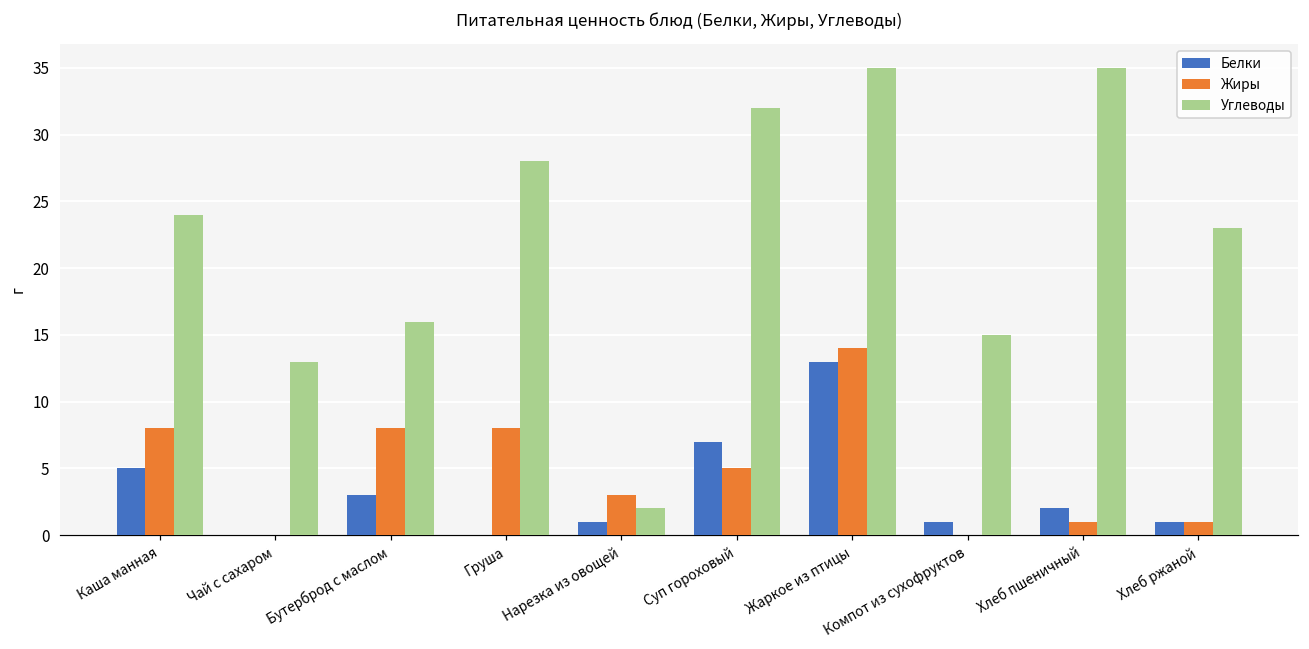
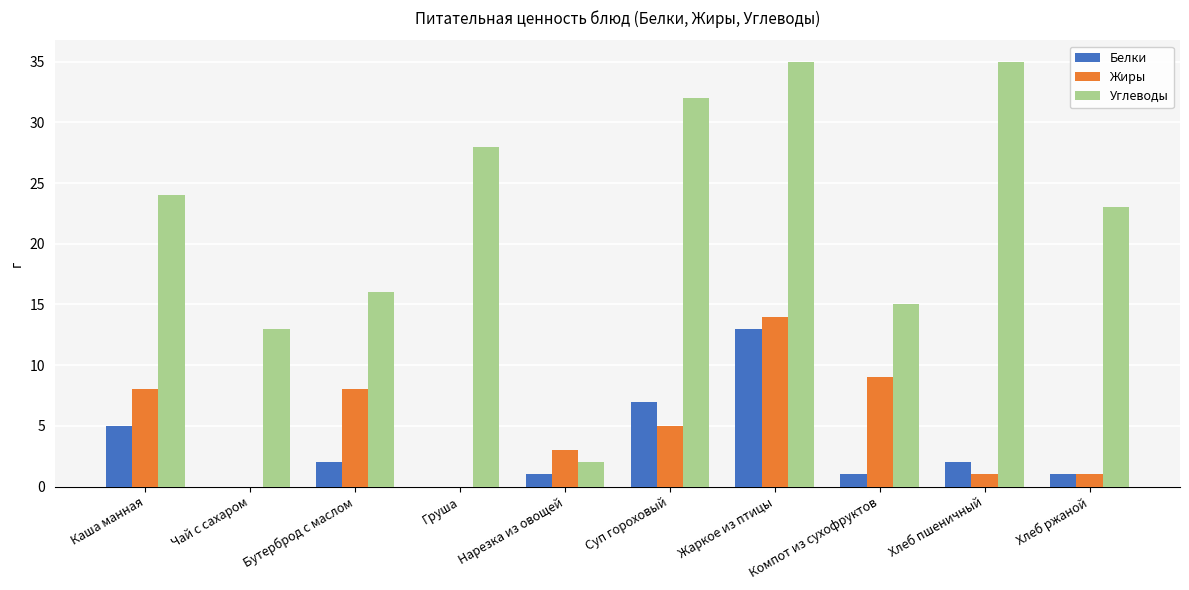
Белки, Бутерброд с маслом: 3 -> 2
Жиры, Груша: 8 -> 0
Жиры, Компот из сухофруктов: 0 -> 9
